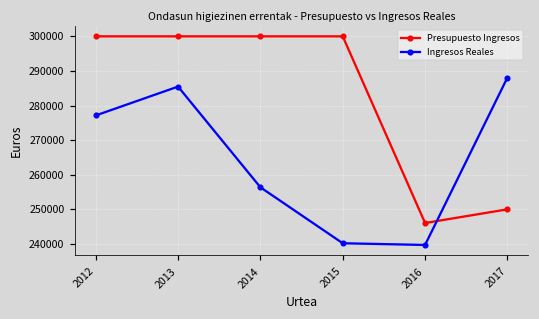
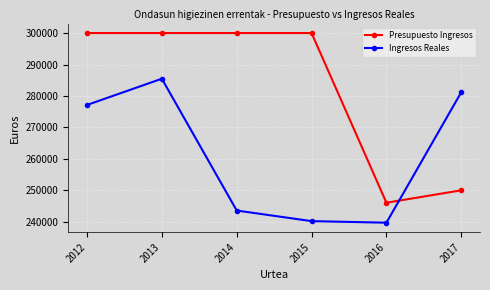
Ingresos Reales, 2014: 256000 -> 244000
Ingresos Reales, 2017: 288000 -> 281000
